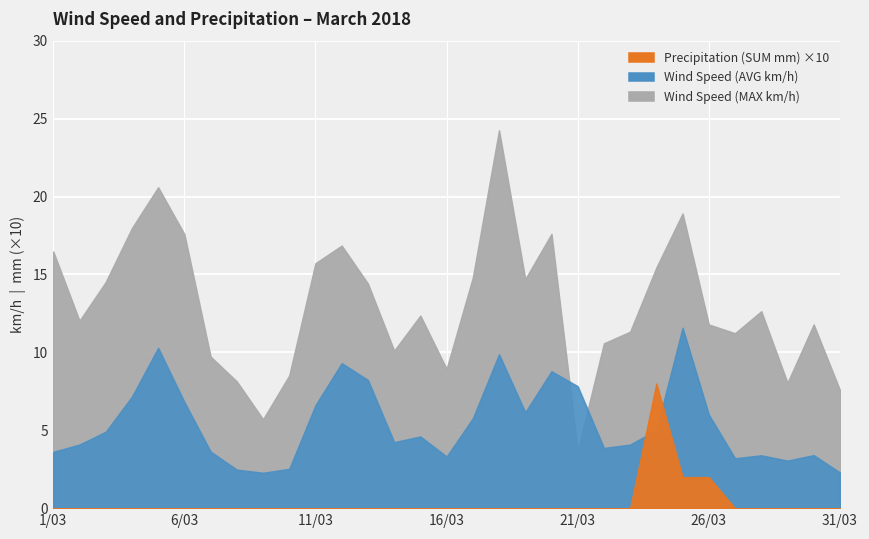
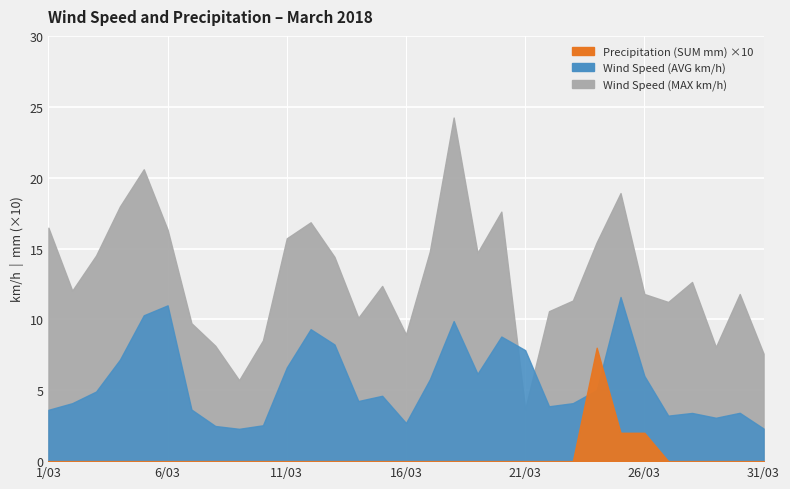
Wind Speed (MAX km/h), 6/03: 17.6 -> 16.3
Wind Speed (AVG km/h), 6/03: 6.8 -> 11.0
Wind Speed (AVG km/h), 16/03: 3.3 -> 2.7
